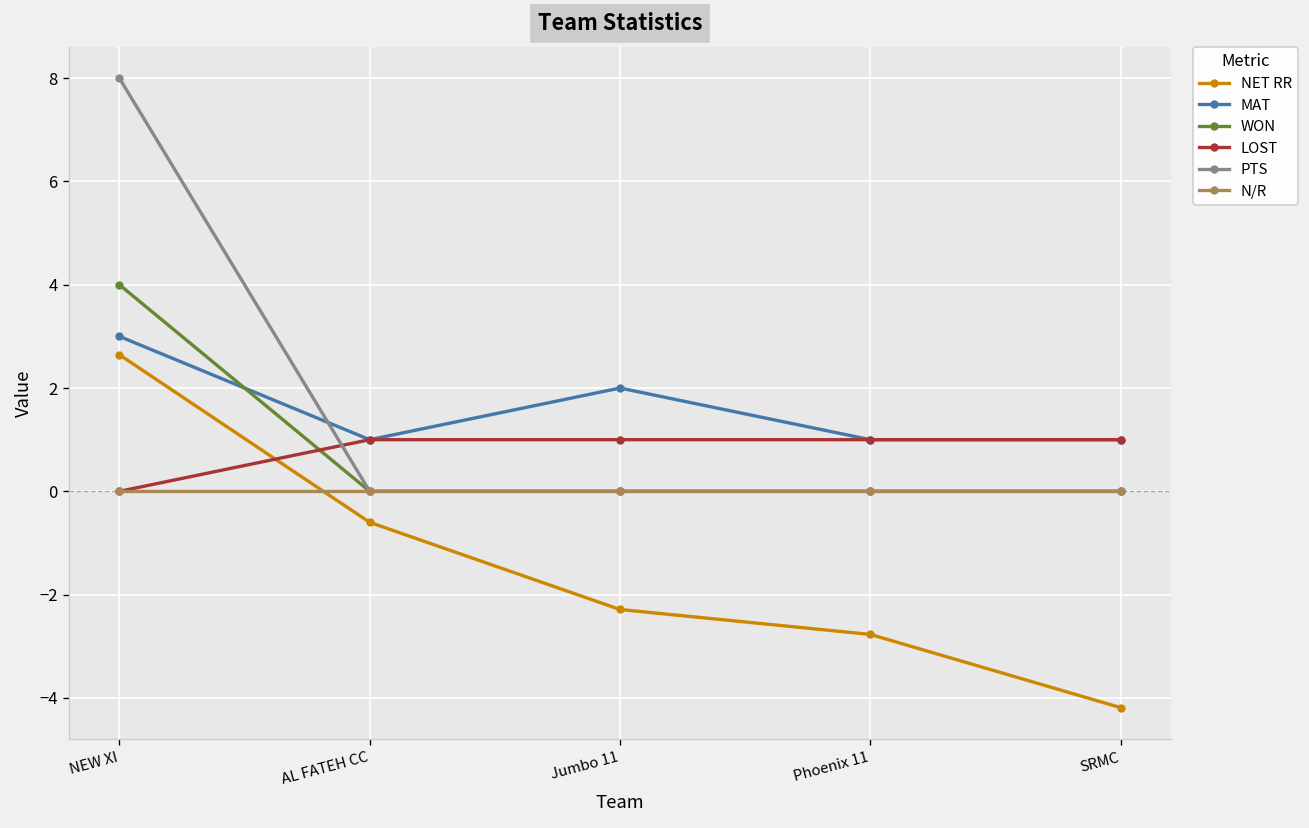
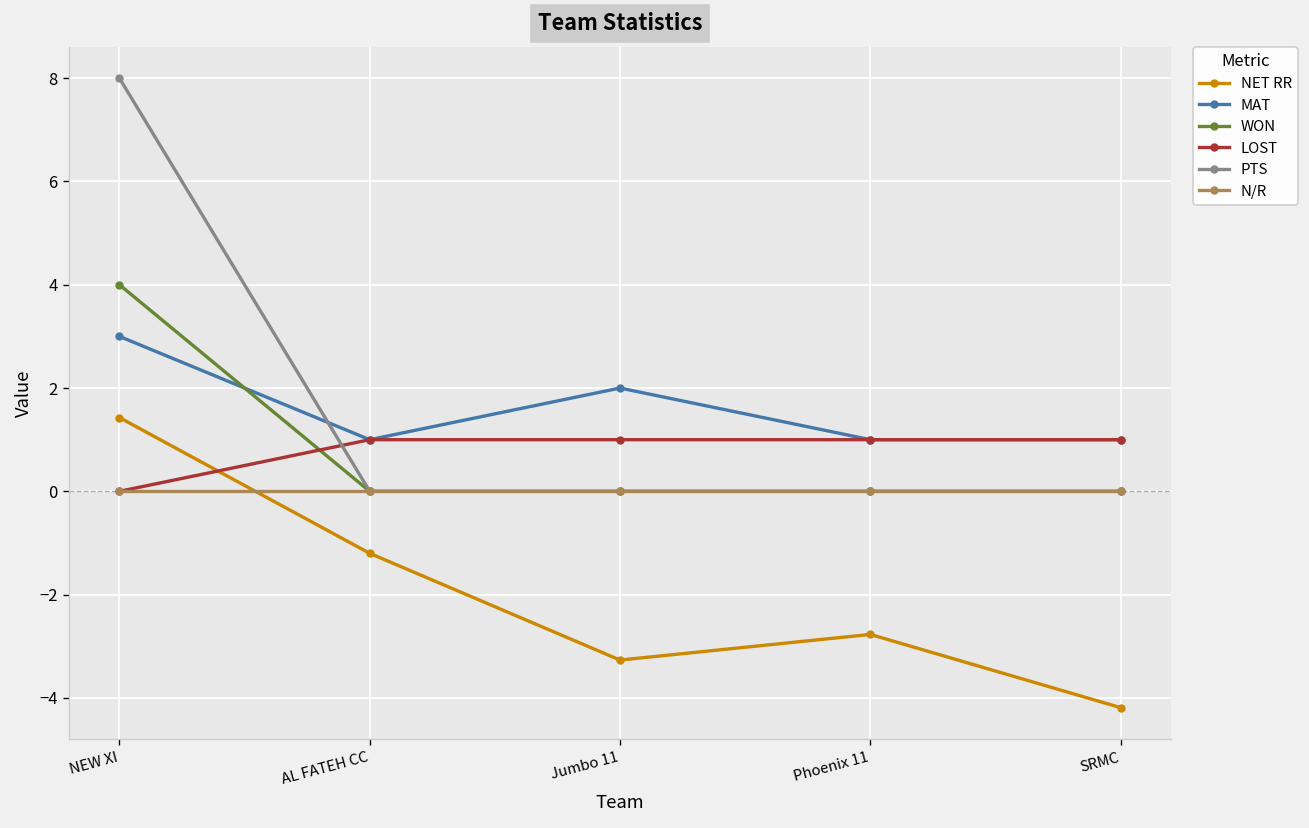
NET RR, NEW XI: 2.6 -> 1.4
NET RR, AL FATEH CC: -0.6 -> -1.2
NET RR, Jumbo 11: -2.3 -> -3.3
